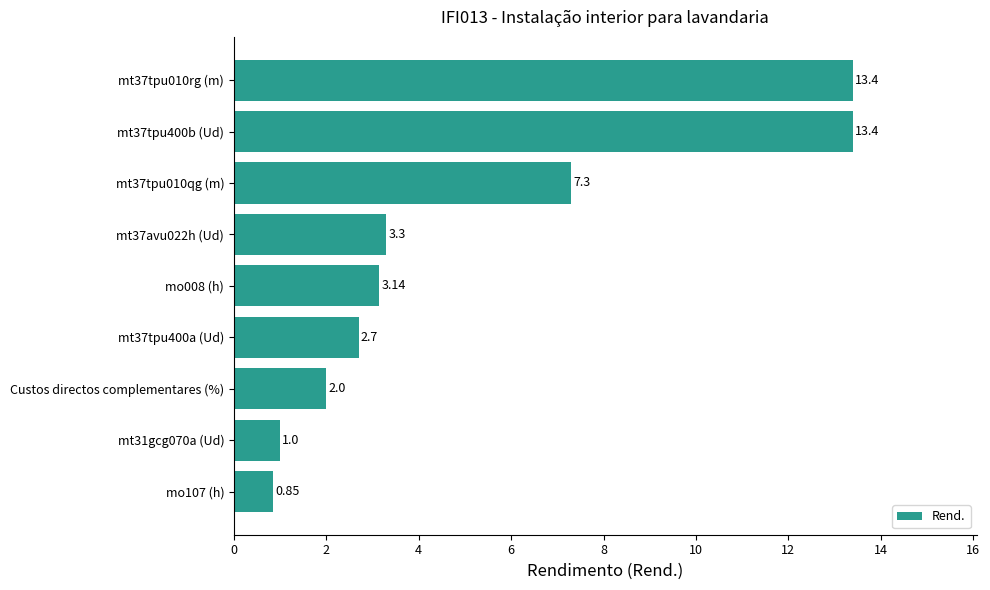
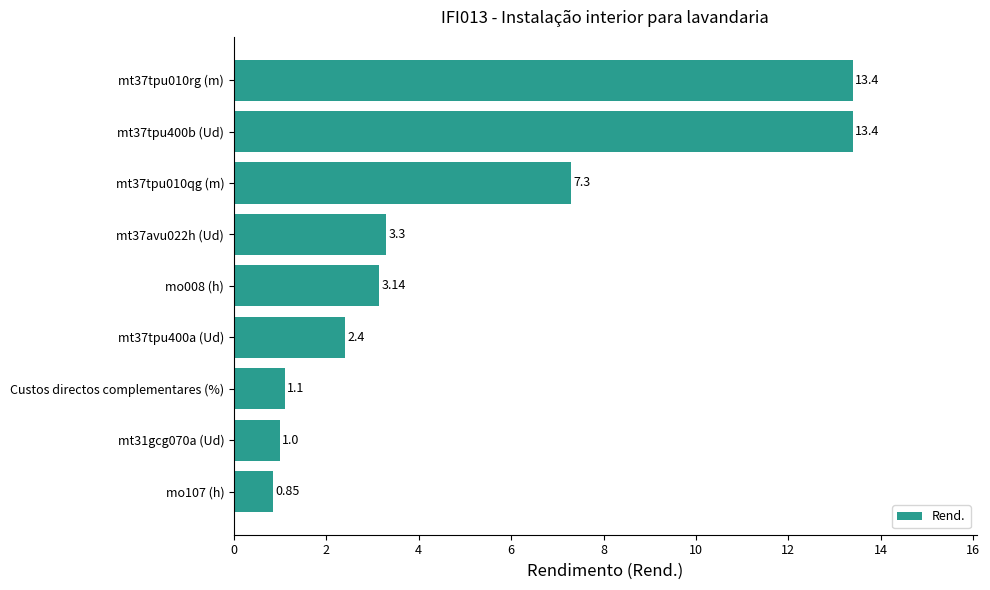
mt37tpu400a (Ud): 2.7 -> 2.4
Custos directos complementares (%): 2.0 -> 1.1
